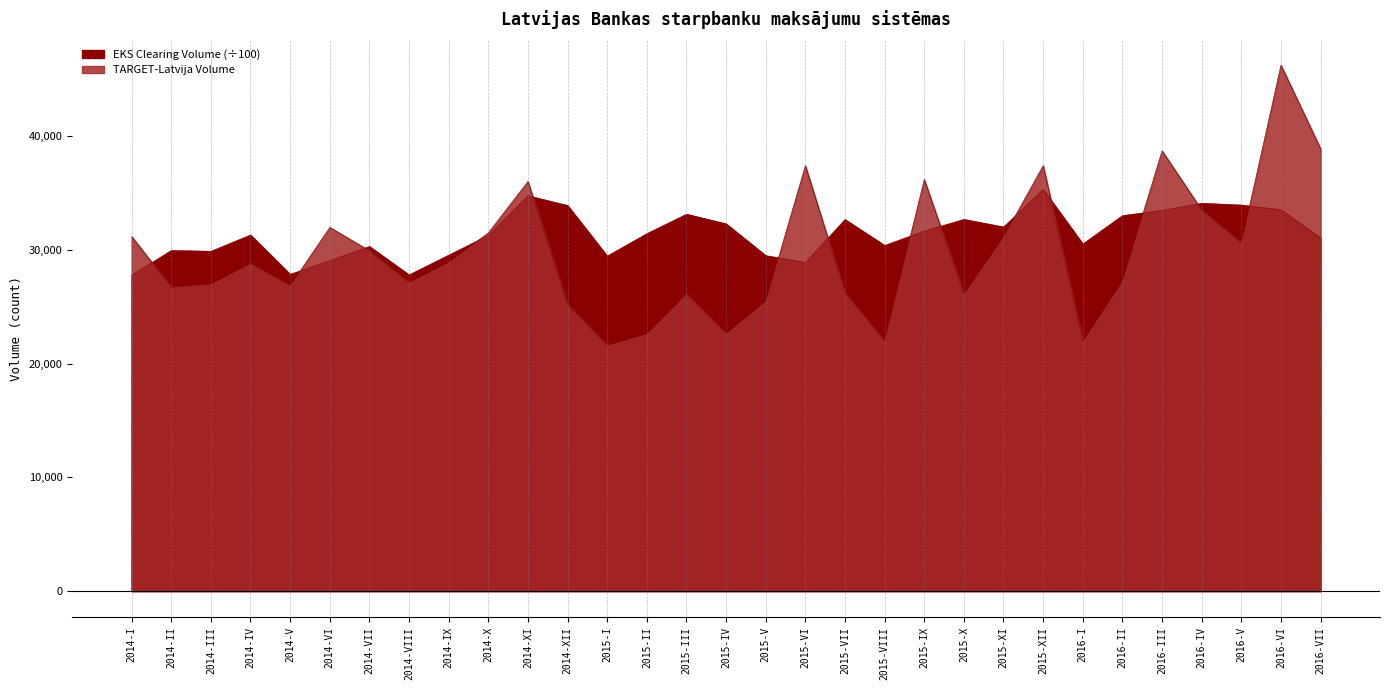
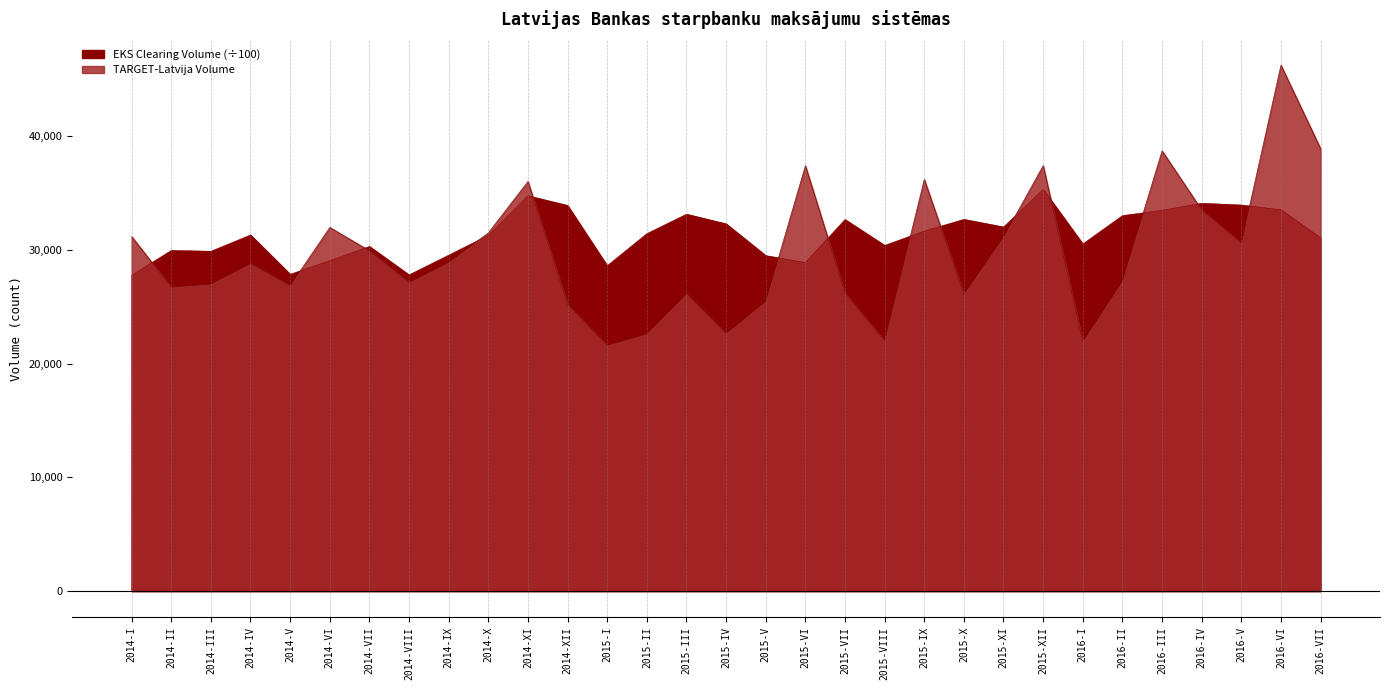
EKS Clearing Volume (÷100), 2015-I: 29,400 -> 28,600
